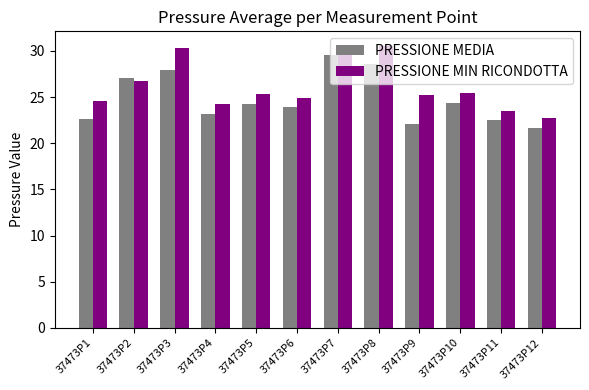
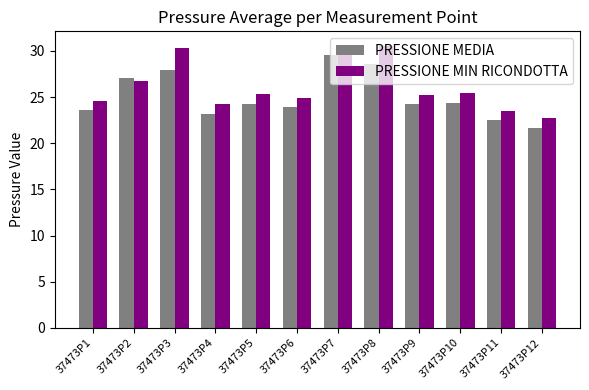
PRESSIONE MEDIA, 37473P1: 23 -> 24
PRESSIONE MEDIA, 37473P9: 22 -> 24
